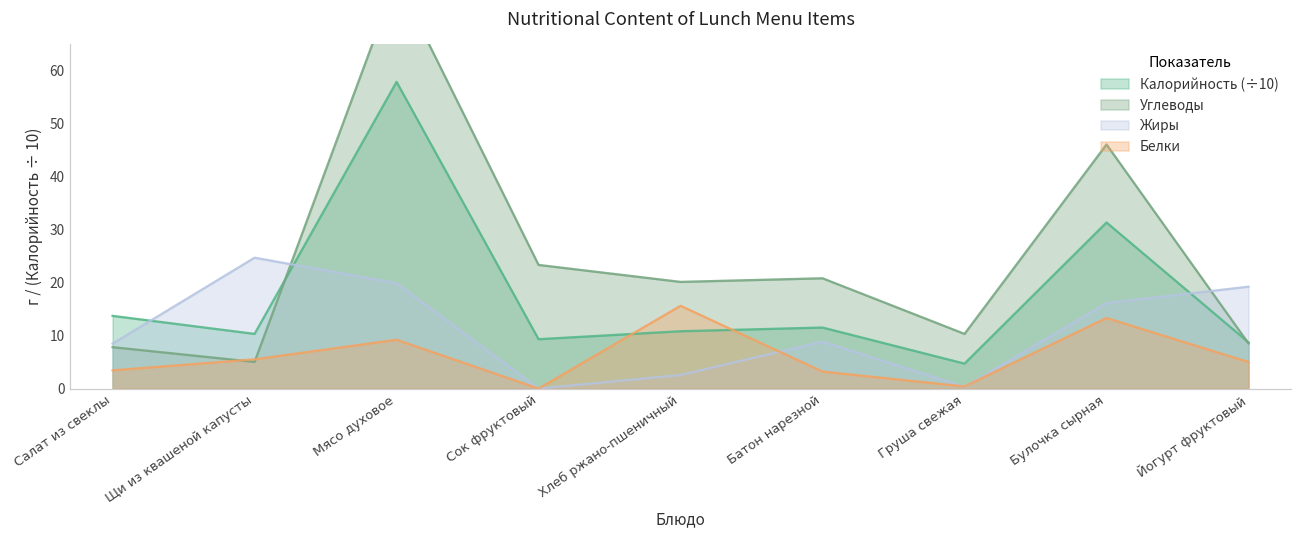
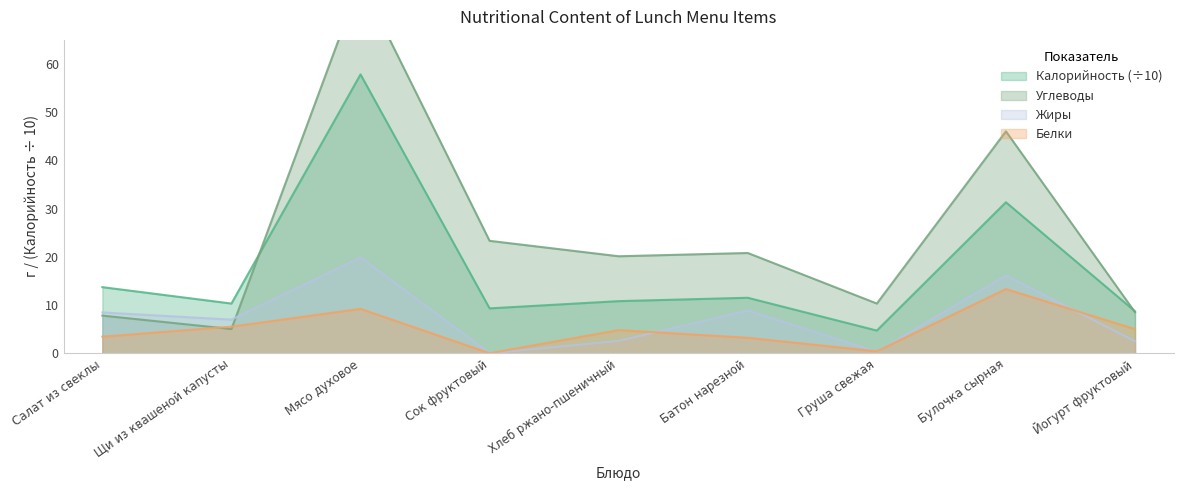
Жиры, Щи из квашеной капусты: 25 -> 7
Белки, Хлеб ржано-пшеничный: 16 -> 5
Жиры, Йогурт фруктовый: 19 -> 3
